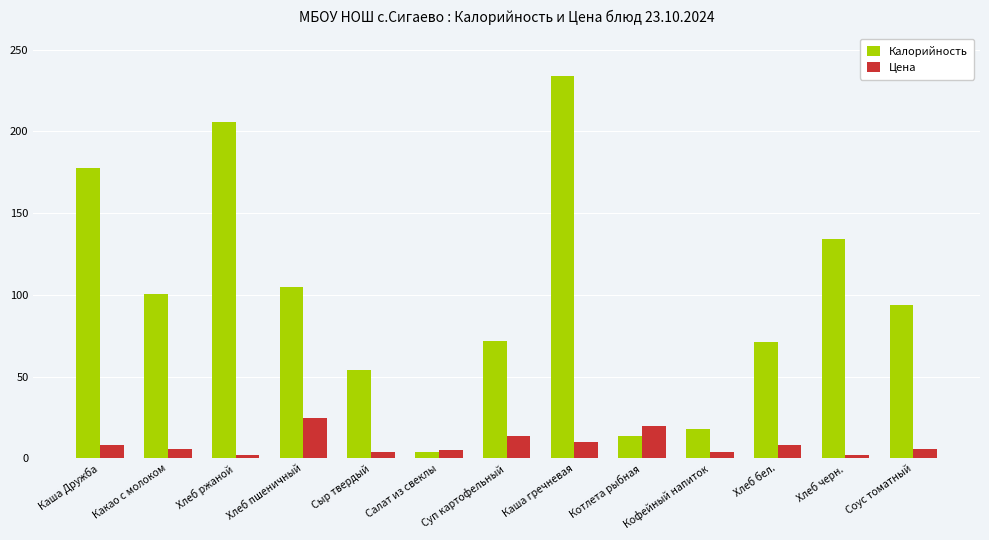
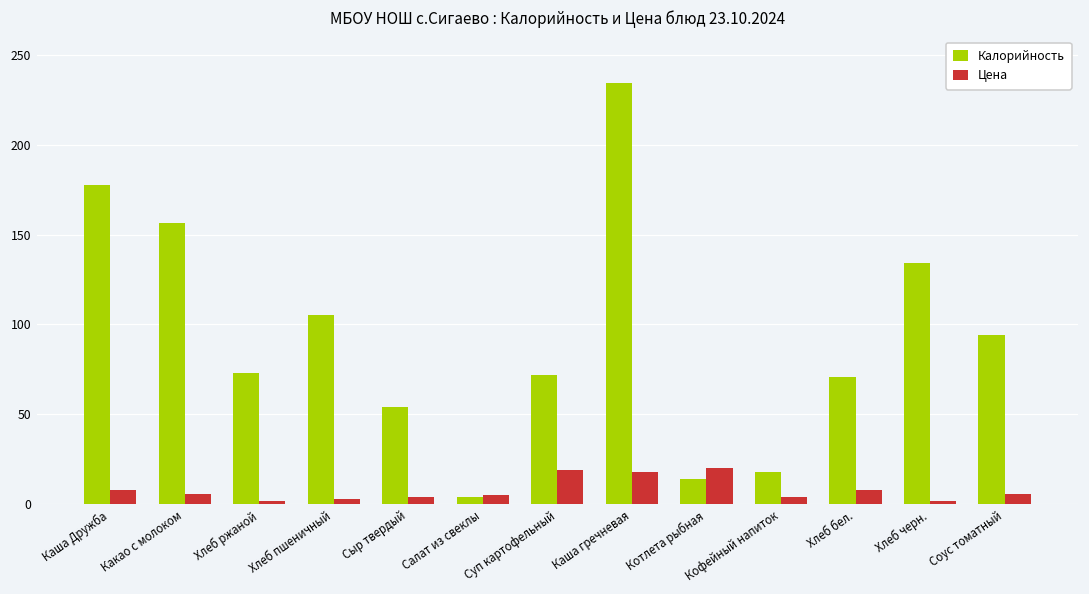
Калорийность, Какао с молоком: 100 -> 156
Калорийность, Хлеб ржаной: 206 -> 73
Цена, Хлеб пшеничный: 25 -> 3
Цена, Суп картофельный: 14 -> 19
Цена, Каша гречневая: 10 -> 18
